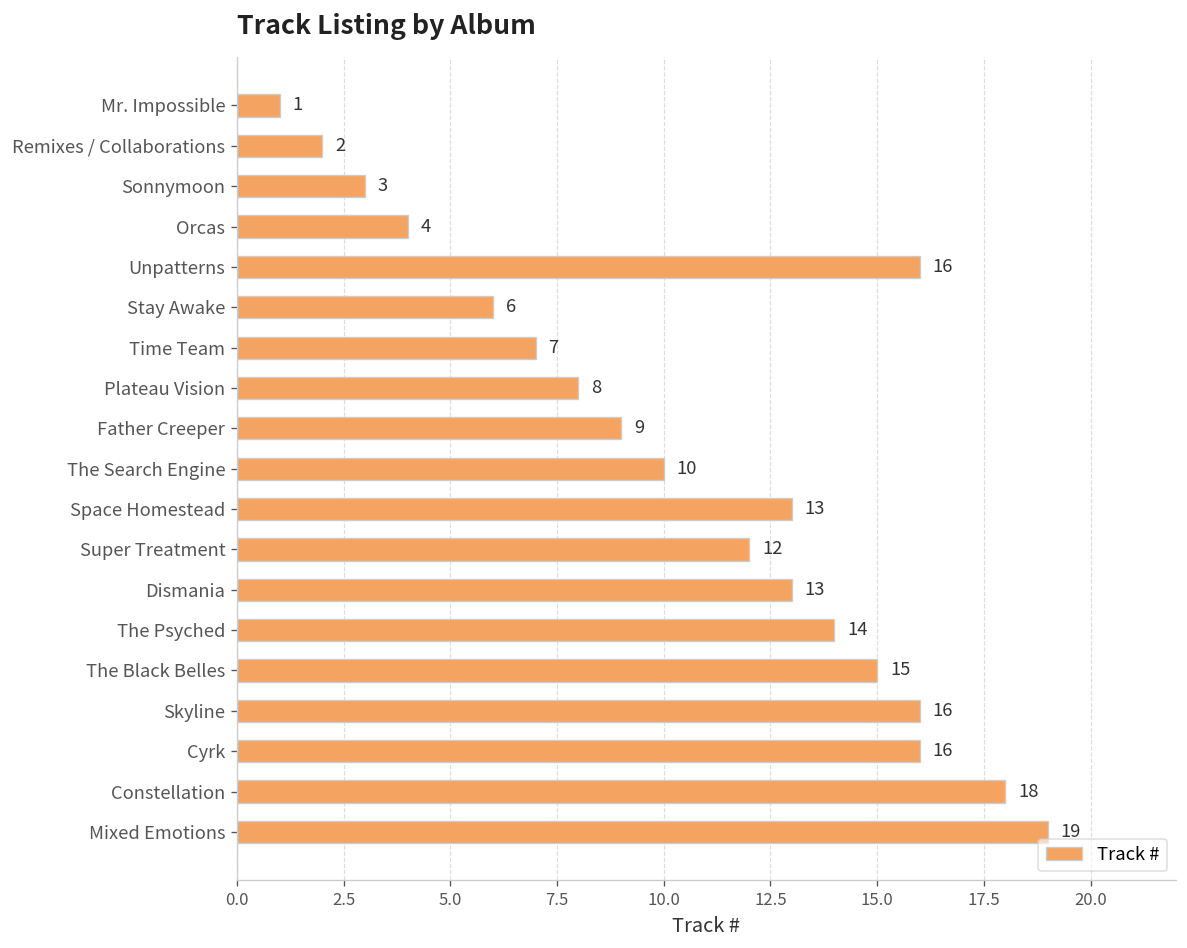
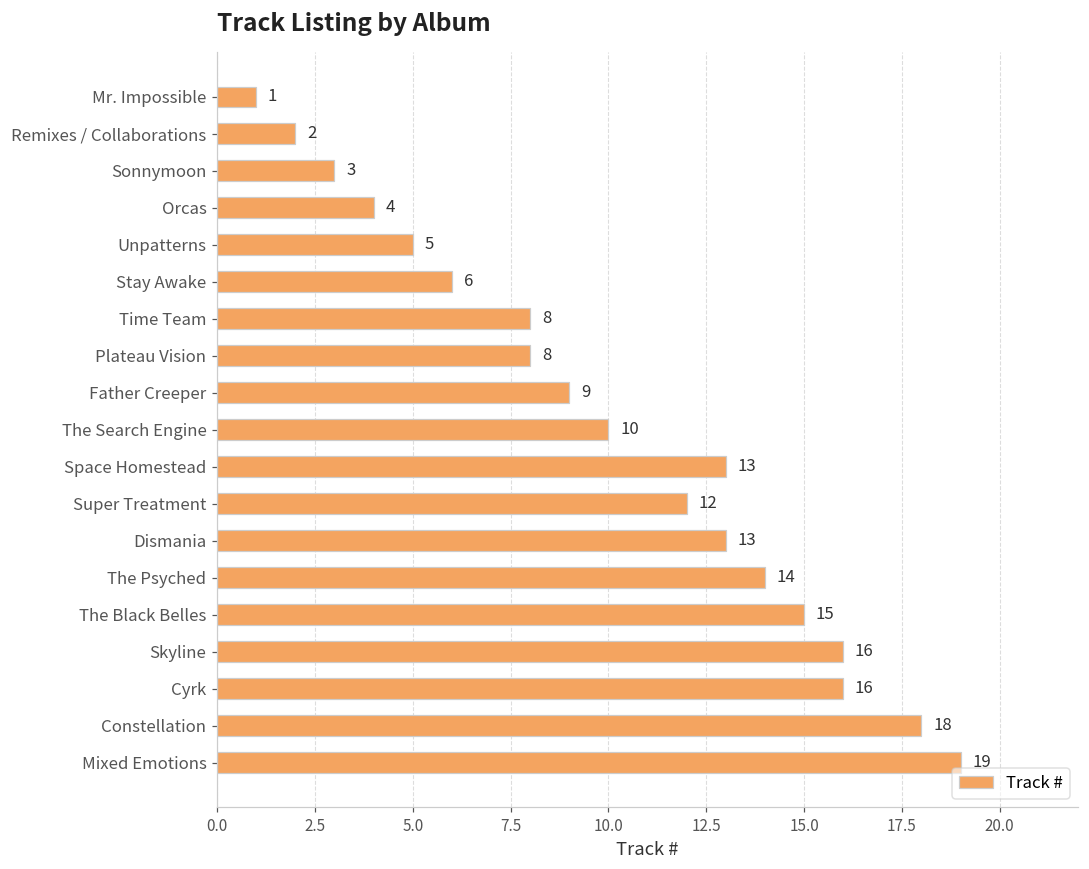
Unpatterns: 16 -> 5
Time Team: 7 -> 8
